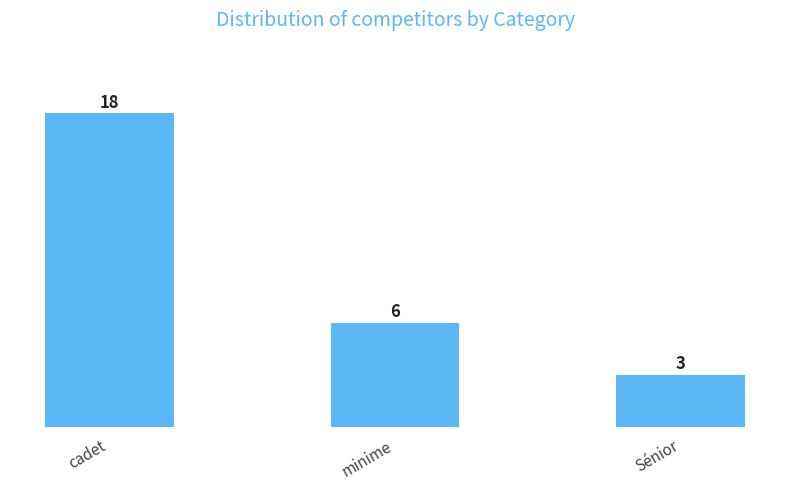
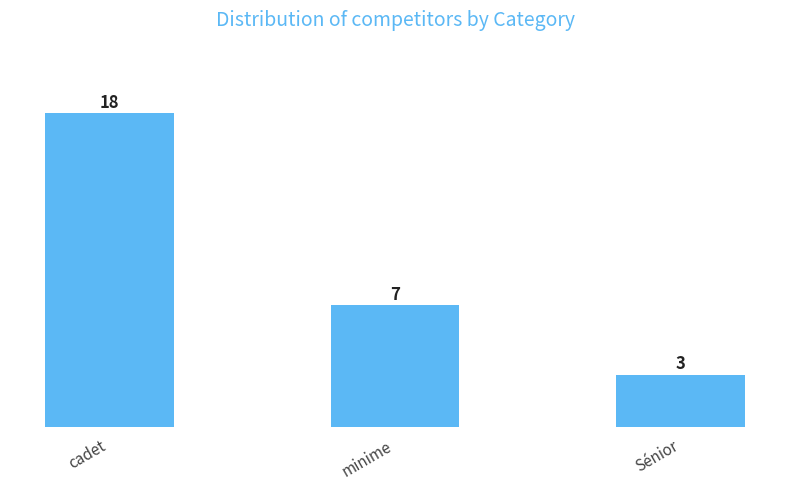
minime: 6 -> 7
